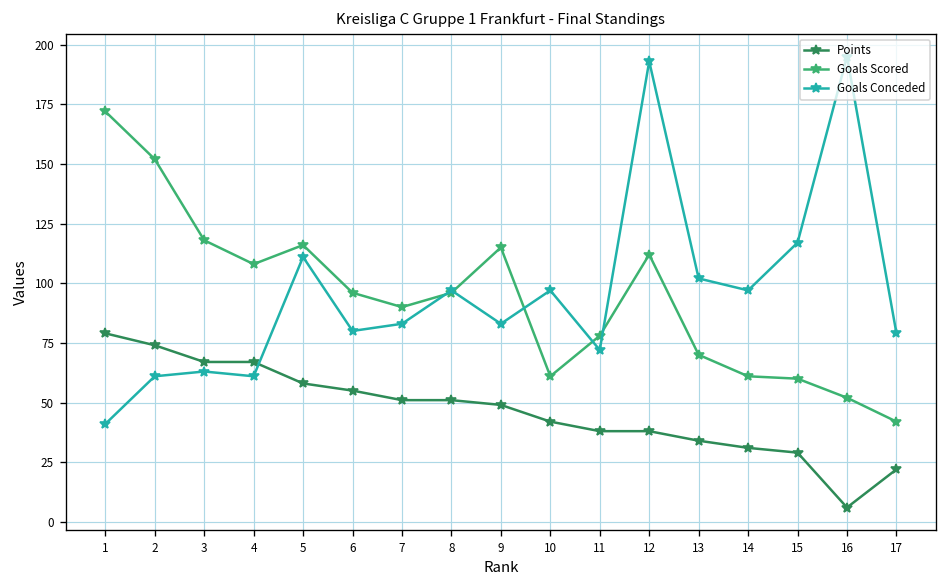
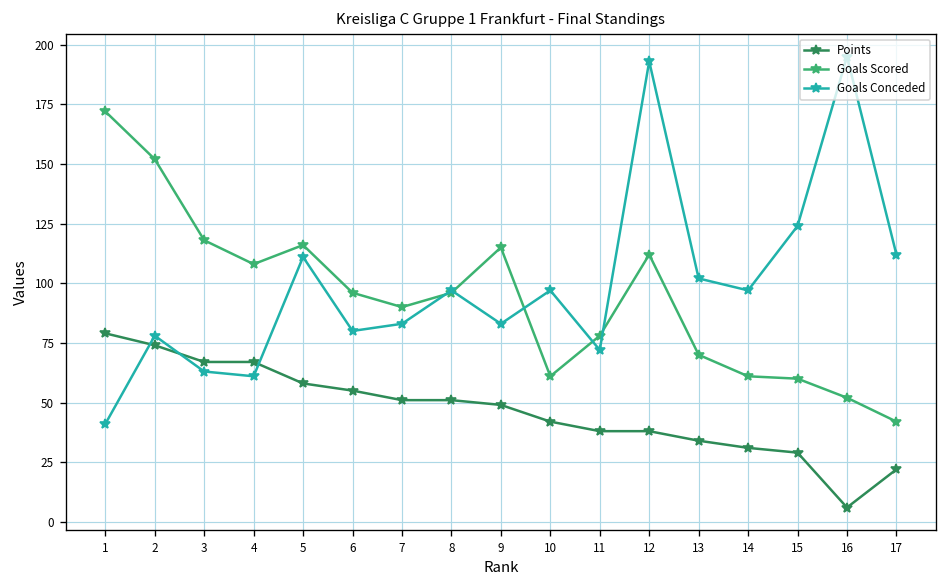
Goals Conceded, 2: 61 -> 78
Goals Conceded, 15: 117 -> 124
Goals Conceded, 17: 79 -> 112
